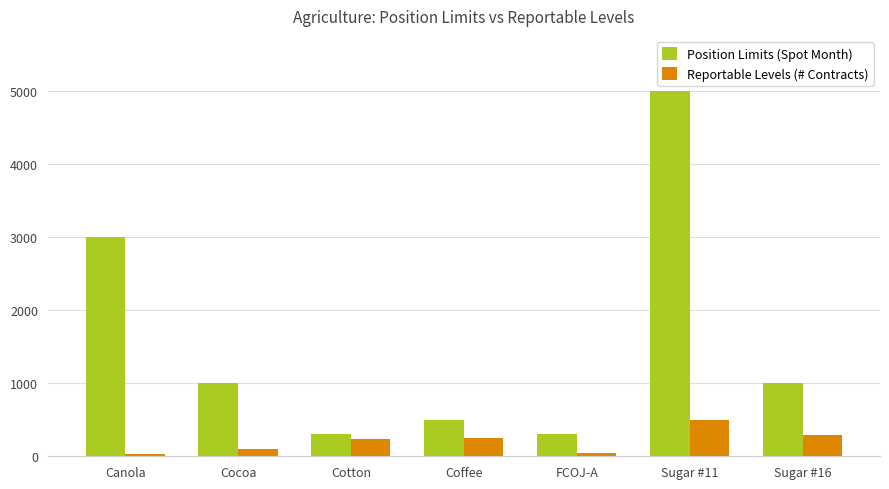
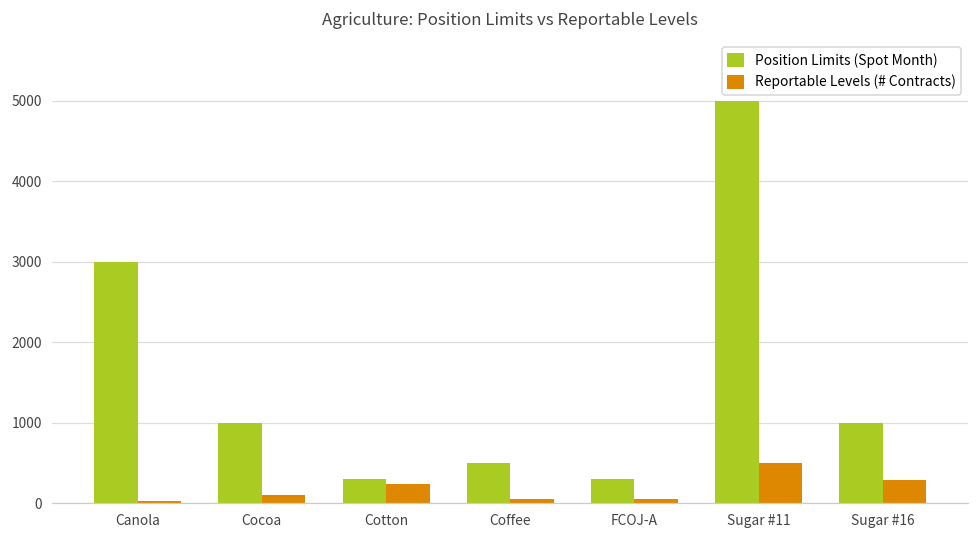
Reportable Levels (# Contracts), Coffee: 300 -> 100
